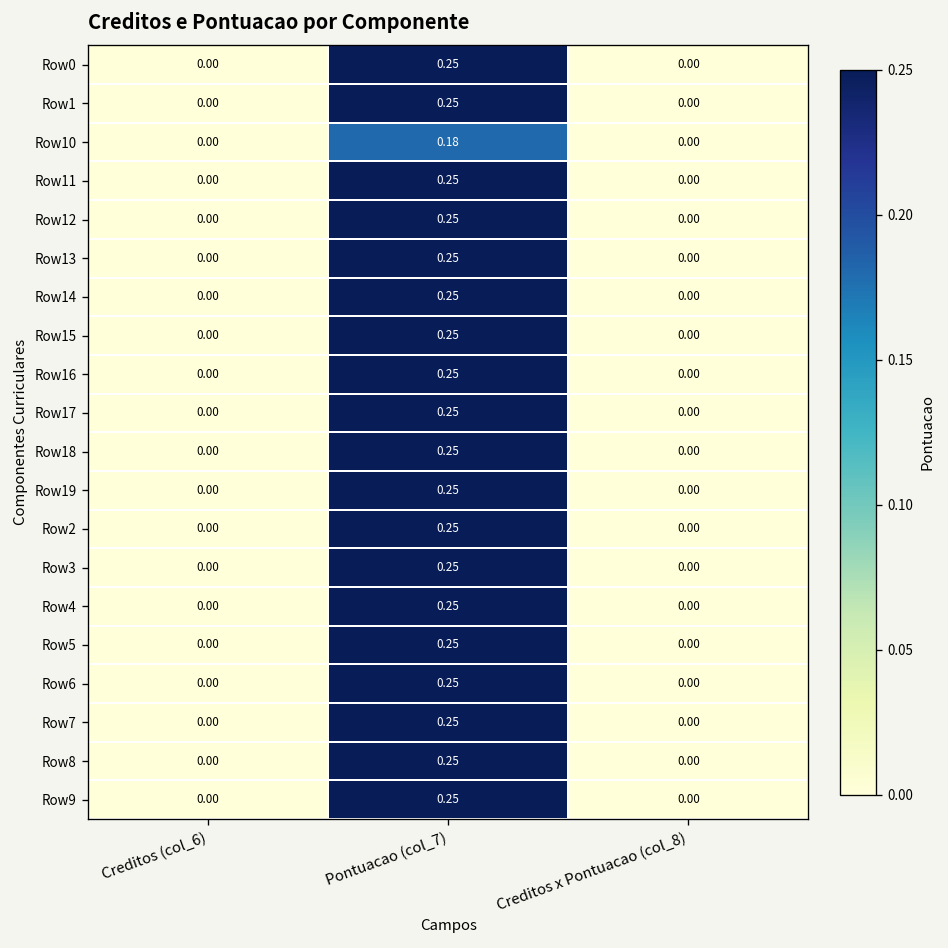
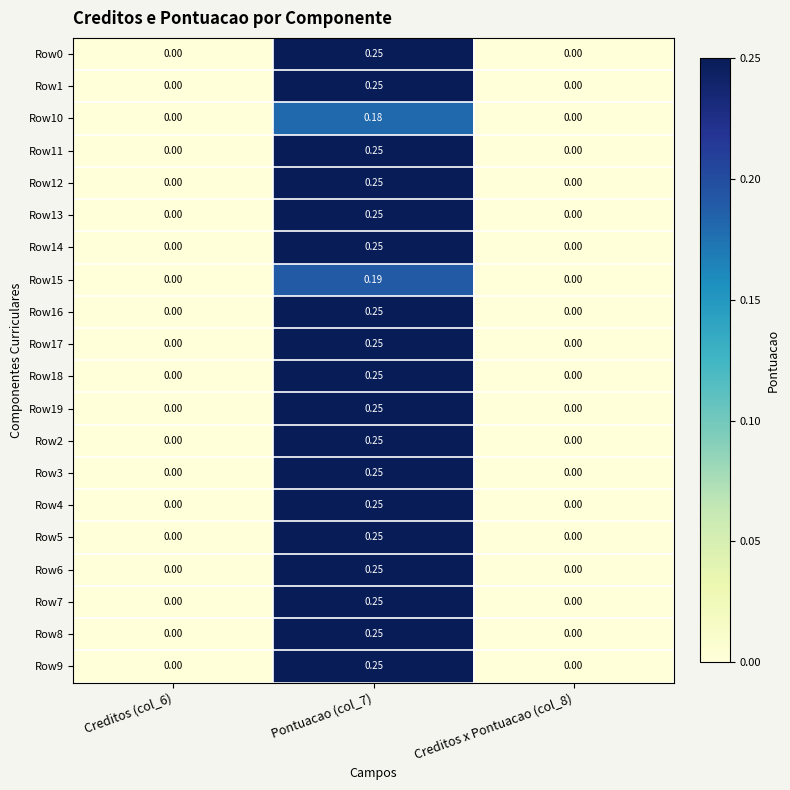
Row15, Pontuacao (col_7): 0.25 -> 0.19
